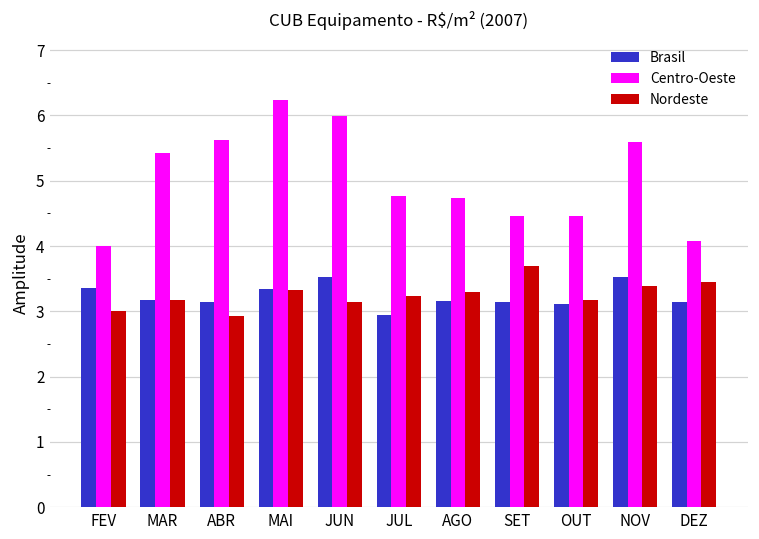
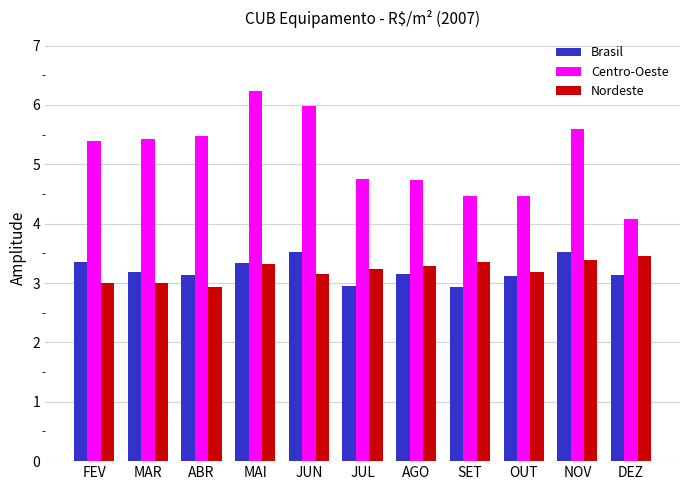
Centro-Oeste, FEV: 4.0 -> 5.4
Nordeste, MAR: 3.2 -> 3.0
Centro-Oeste, ABR: 5.6 -> 5.5
Brasil, SET: 3.1 -> 2.9
Nordeste, SET: 3.7 -> 3.4
